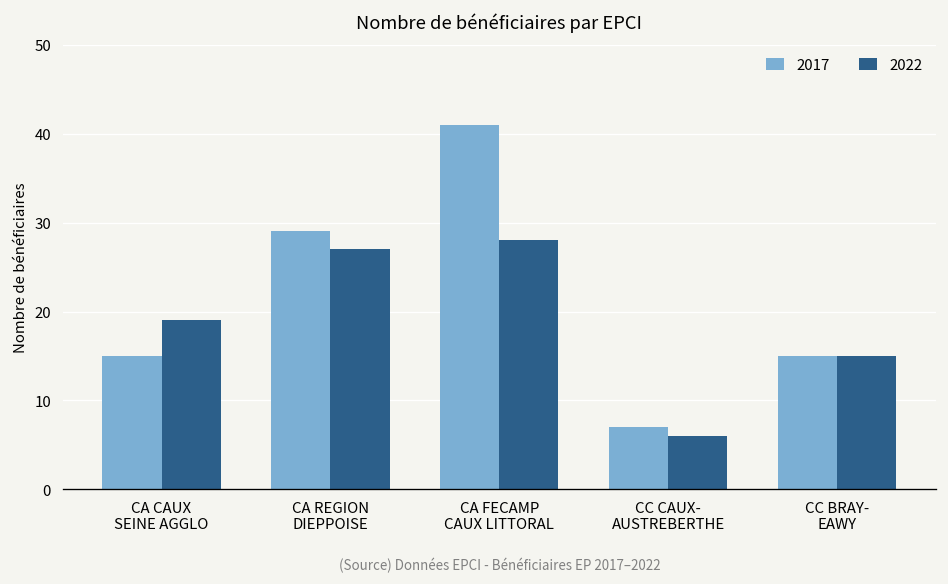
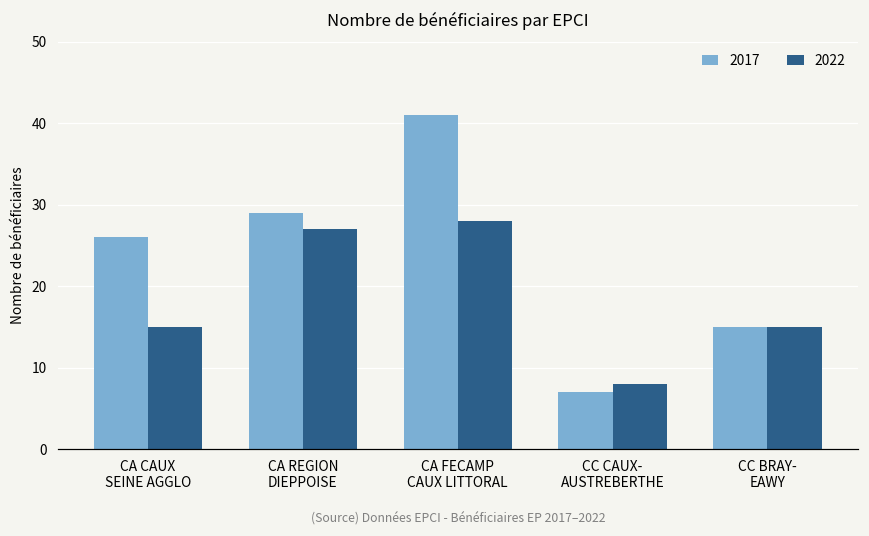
2017, CA CAUX SEINE AGGLO: 15 -> 26
2022, CA CAUX SEINE AGGLO: 19 -> 15
2022, CC CAUX- AUSTREBERTHE: 6 -> 8
